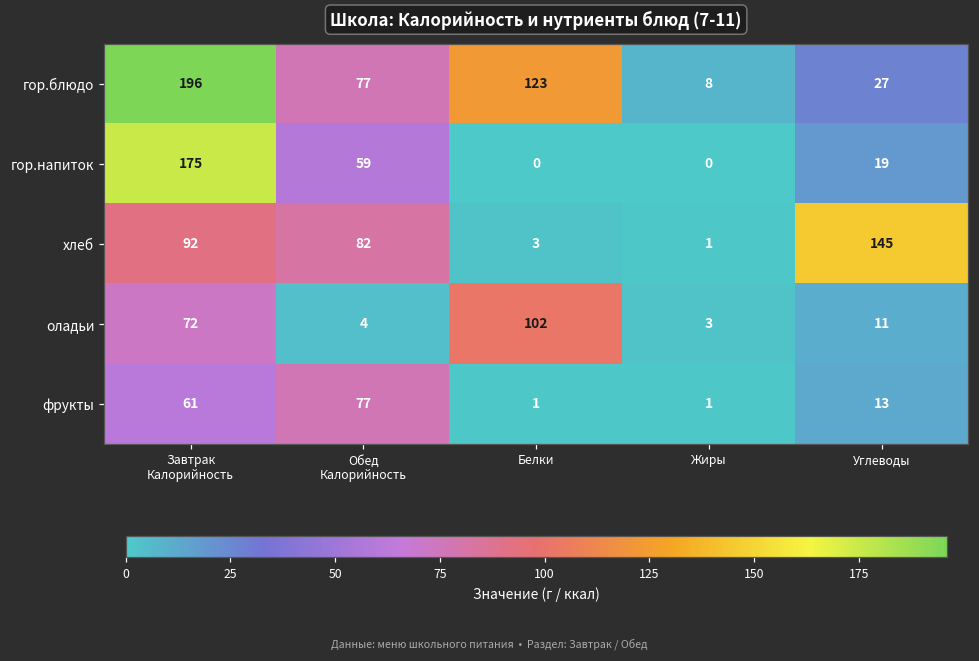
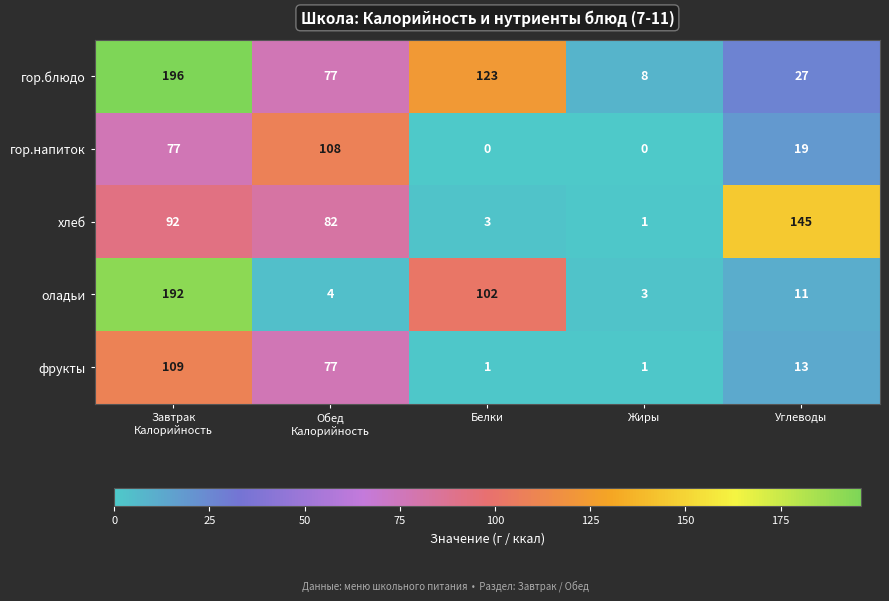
гор.напиток, Завтрак Калорийность: 175 -> 77
гор.напиток, Обед Калорийность: 59 -> 108
оладьи, Завтрак Калорийность: 72 -> 192
фрукты, Завтрак Калорийность: 61 -> 109
